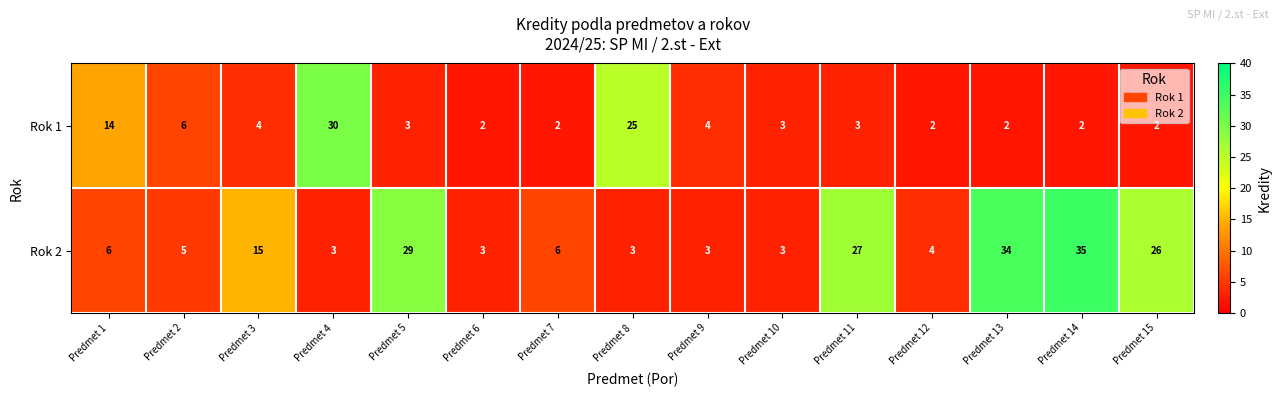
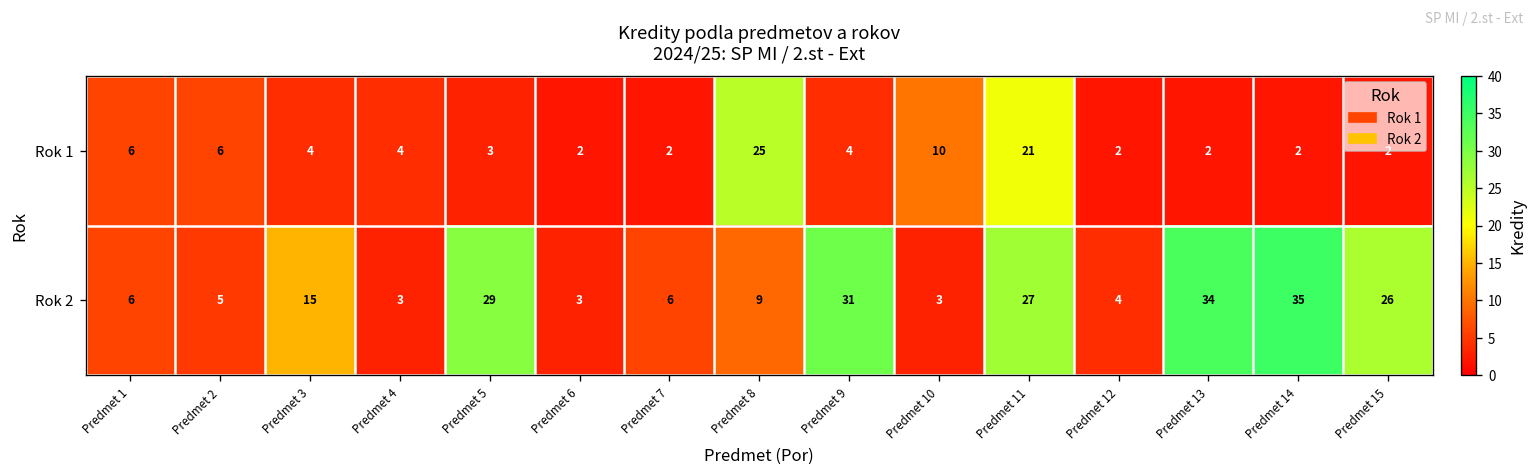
Rok 1, Predmet 1: 14 -> 6
Rok 1, Predmet 4: 30 -> 4
Rok 1, Predmet 10: 3 -> 10
Rok 1, Predmet 11: 3 -> 21
Rok 2, Predmet 8: 3 -> 9
Rok 2, Predmet 9: 3 -> 31
